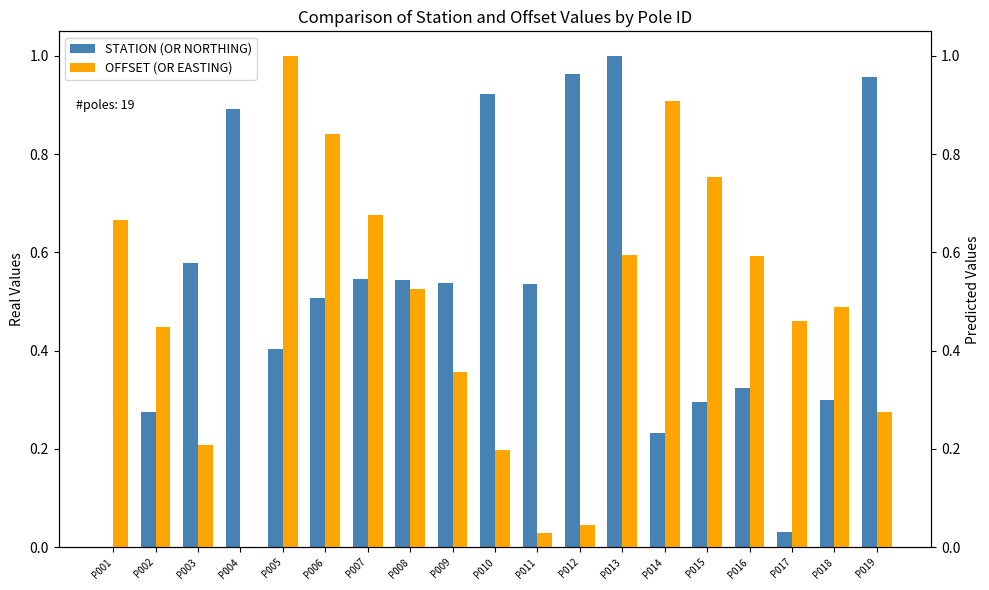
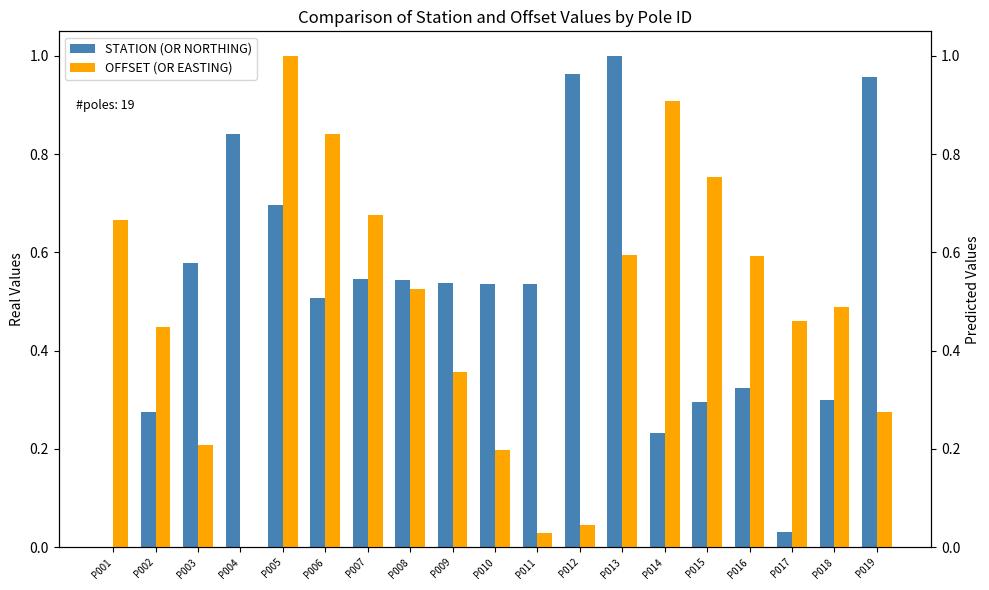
STATION (OR NORTHING), P004: 0.89 -> 0.84
STATION (OR NORTHING), P005: 0.40 -> 0.70
STATION (OR NORTHING), P010: 0.92 -> 0.54
